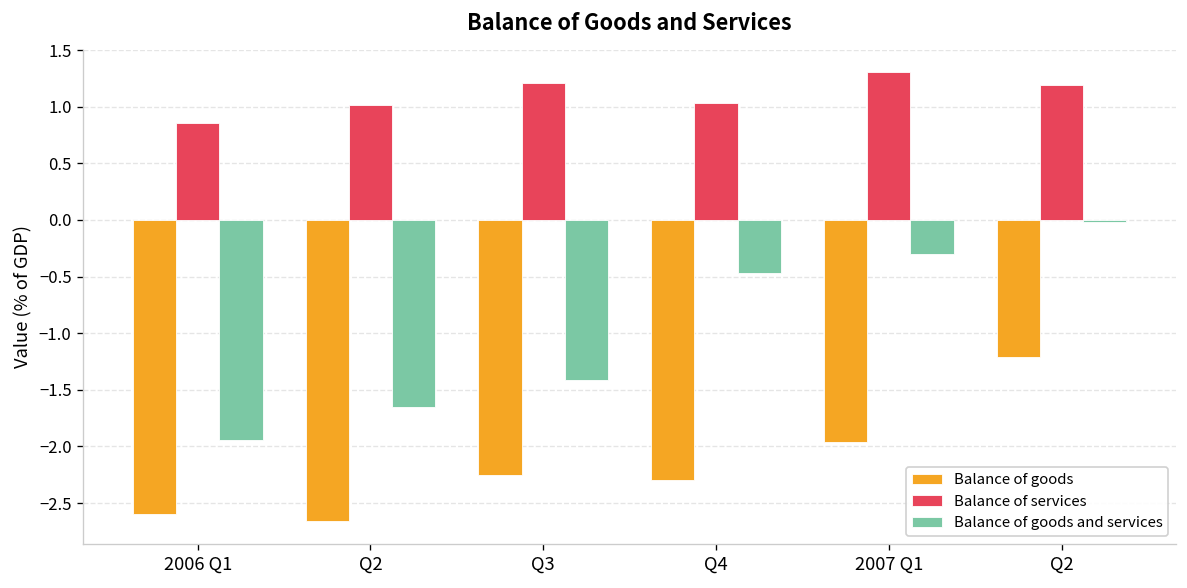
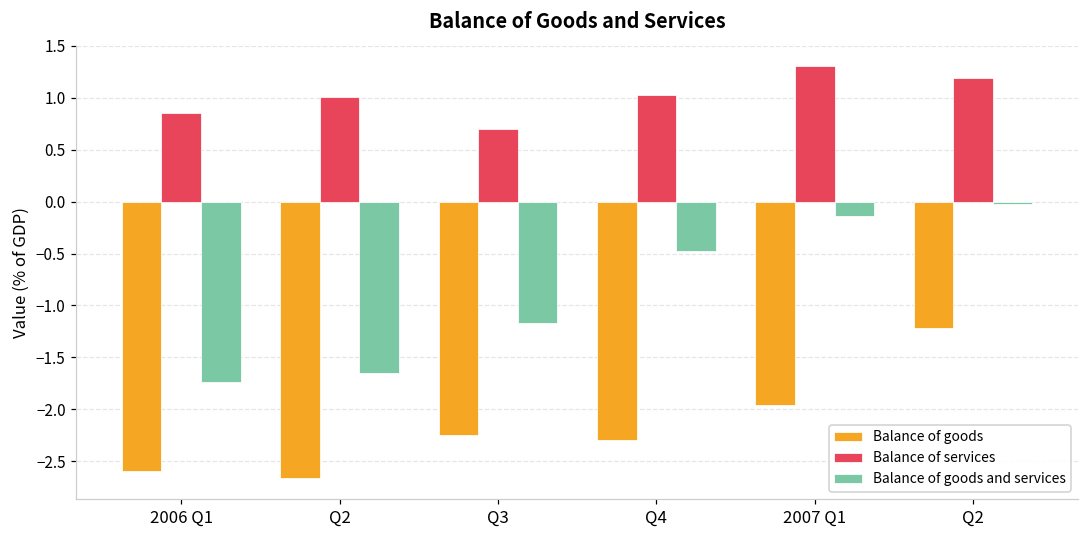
Balance of goods and services, 2006 Q1: -1.9 -> -1.7
Balance of services, Q3: 1.2 -> 0.7
Balance of goods and services, Q3: -1.4 -> -1.2
Balance of goods and services, 2007 Q1: -0.3 -> -0.1
